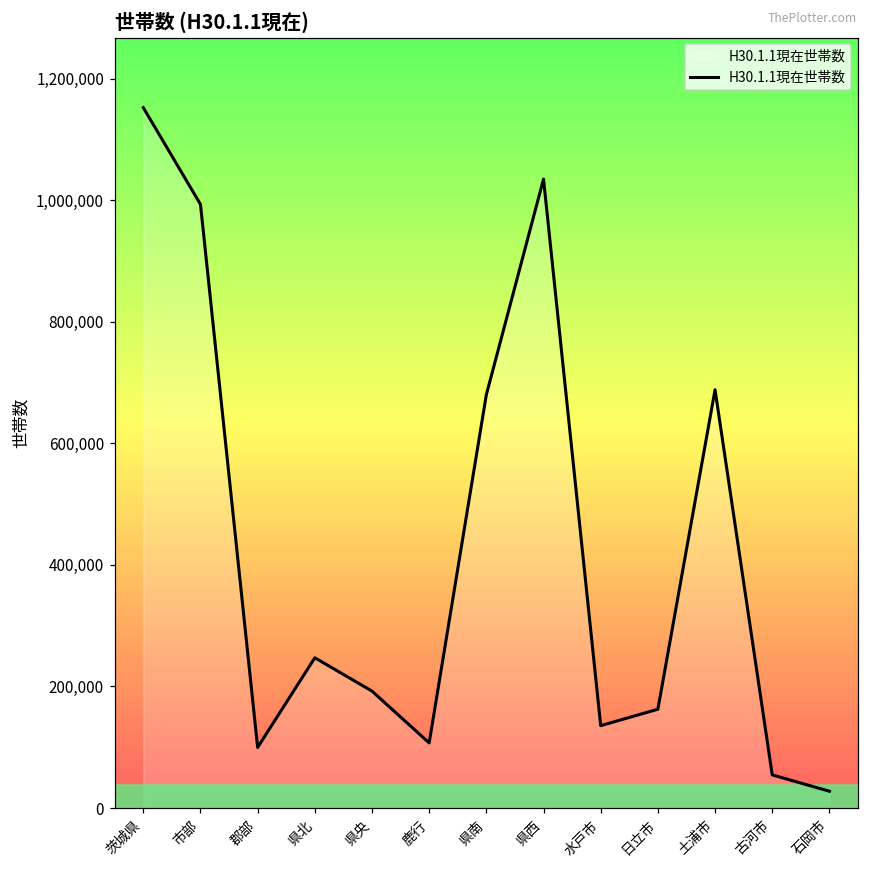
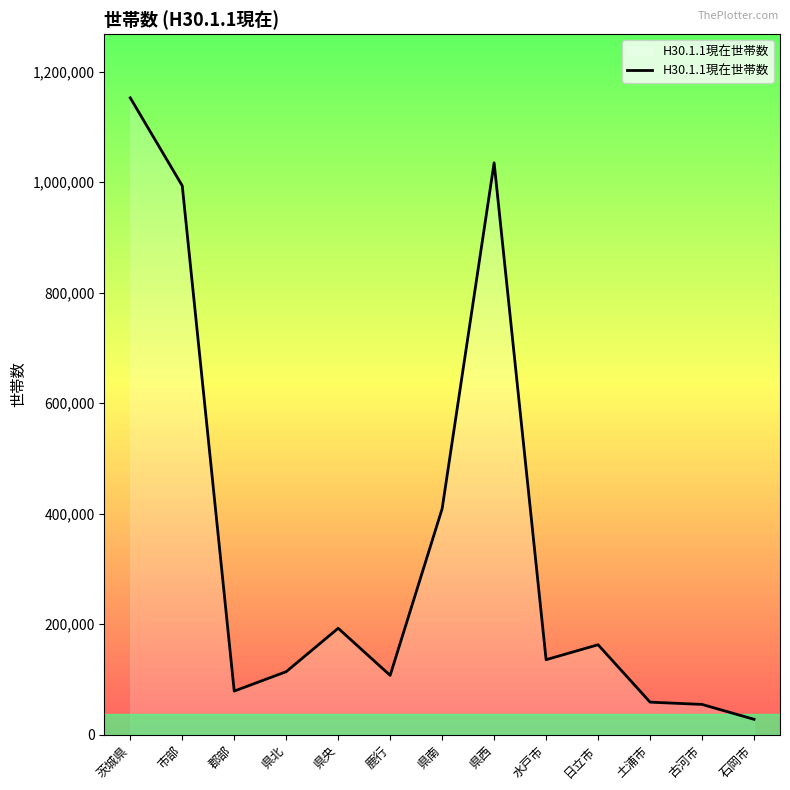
郡部: 100,000 -> 80,000
県北: 250,000 -> 110,000
県南: 680,000 -> 410,000
土浦市: 690,000 -> 60,000
